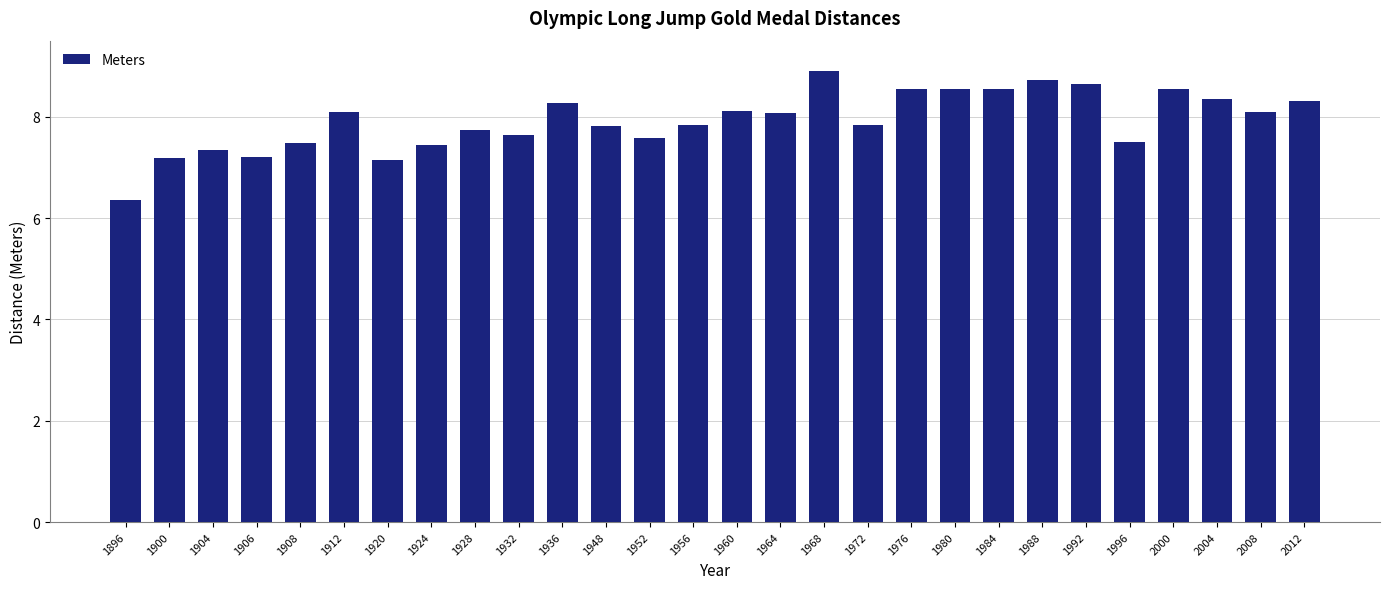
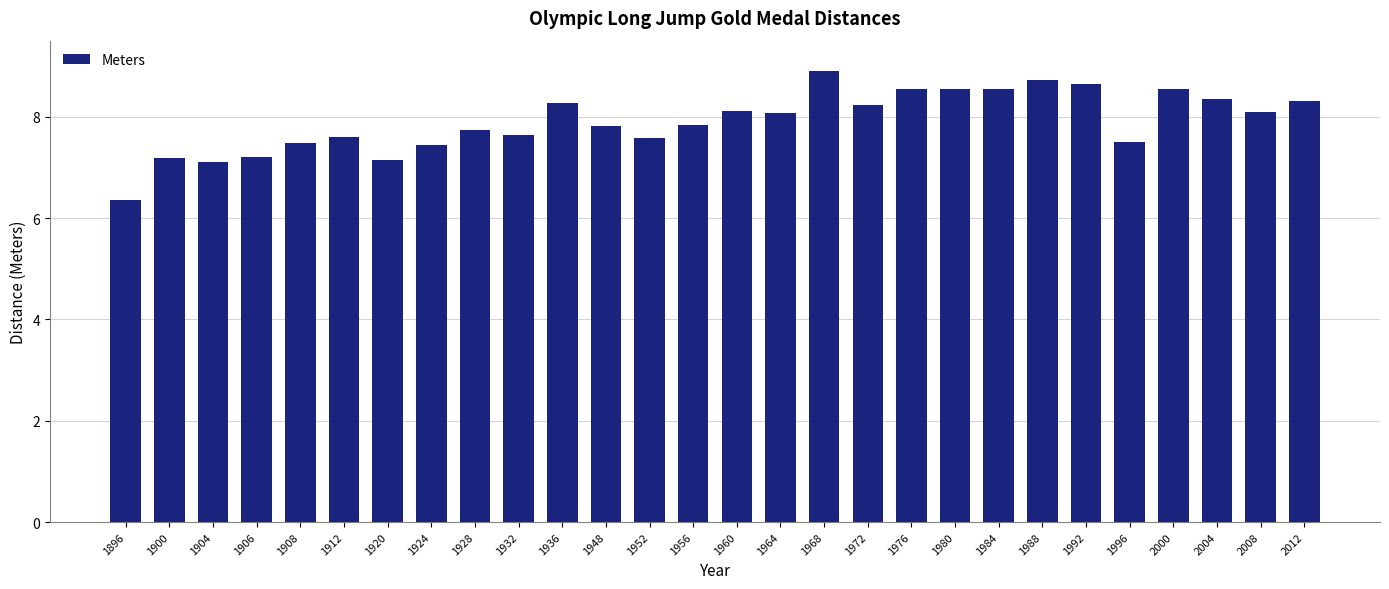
1904: 7.3 -> 7.1
1912: 8.1 -> 7.6
1972: 7.8 -> 8.2
